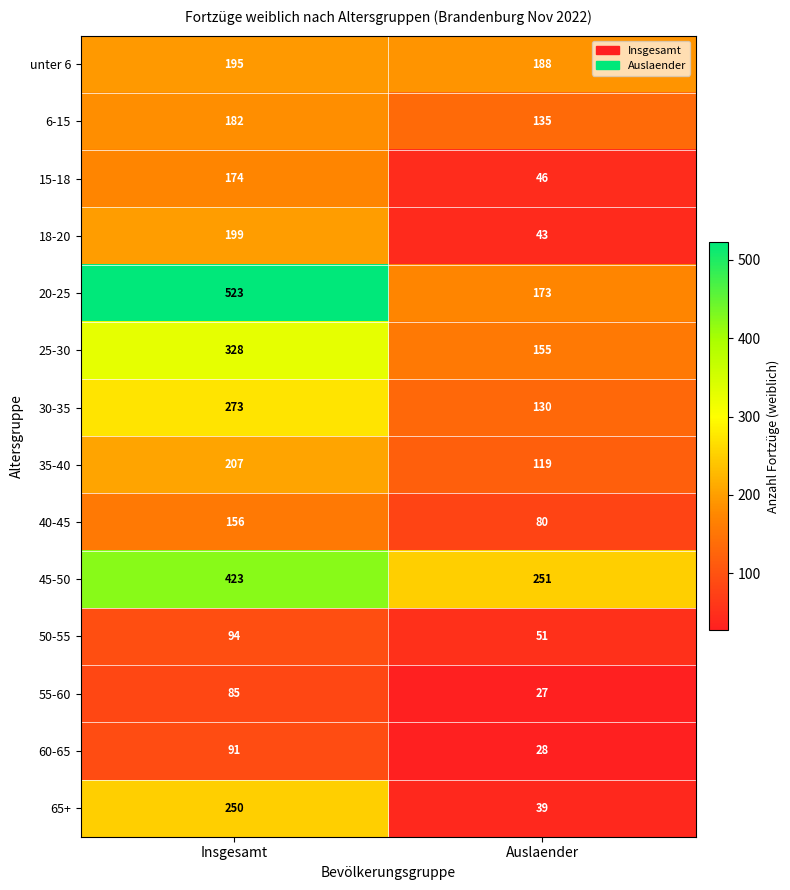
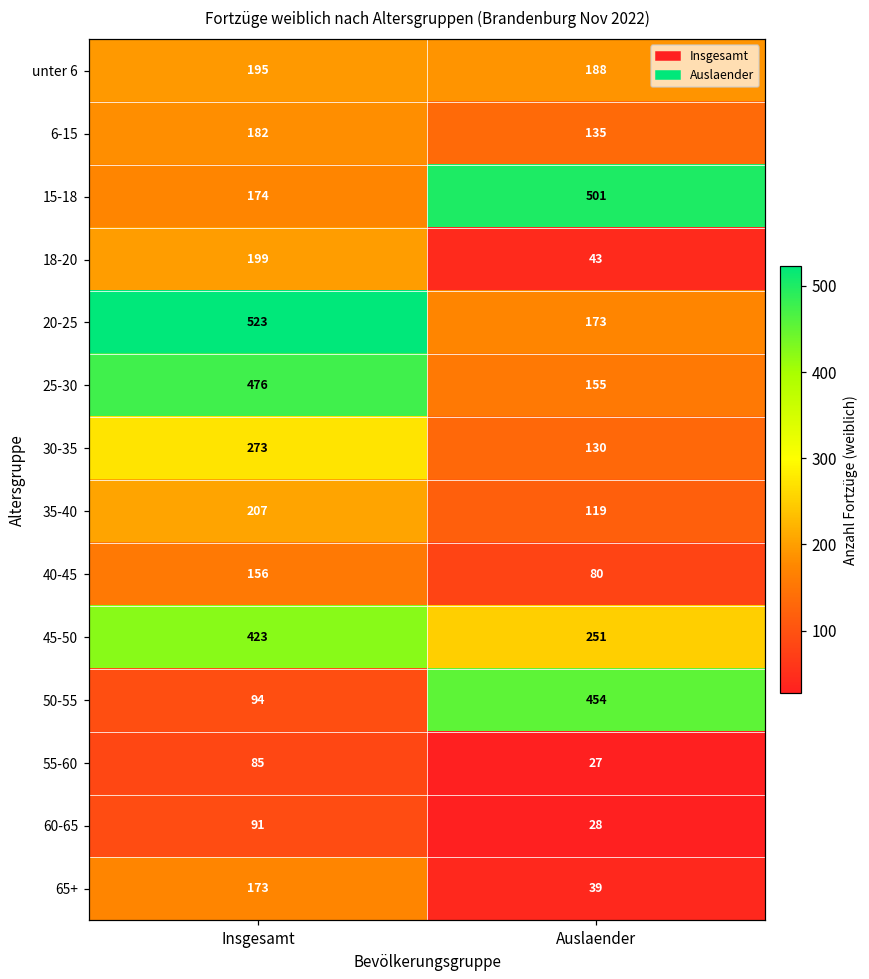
15-18, Auslaender: 46 -> 501
25-30, Insgesamt: 328 -> 476
50-55, Auslaender: 51 -> 454
65+, Insgesamt: 250 -> 173
